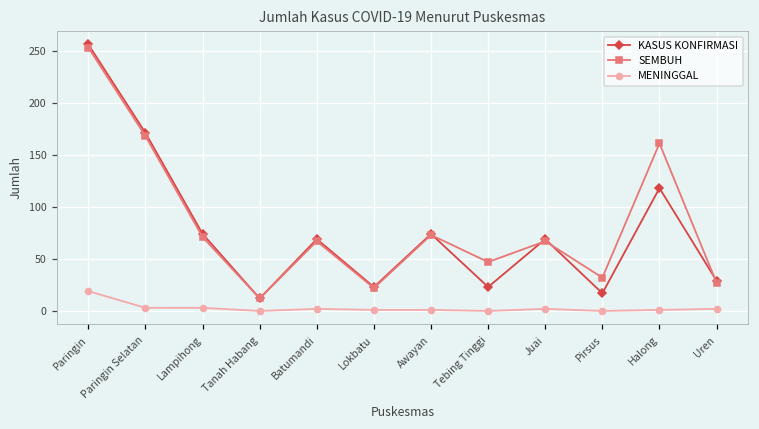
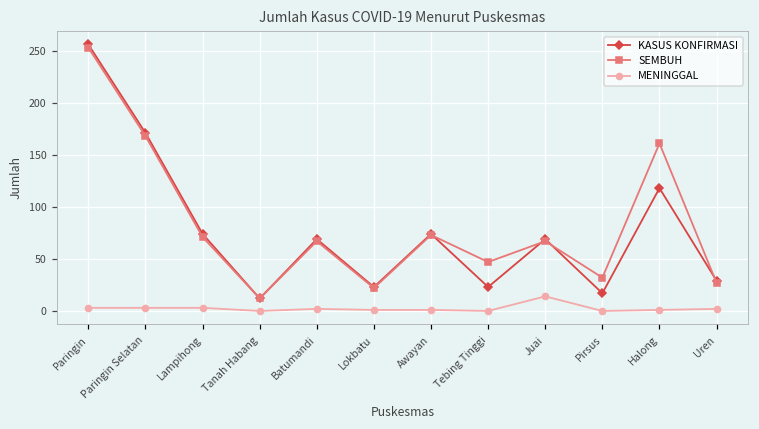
MENINGGAL, Paringin: 20 -> 0
MENINGGAL, Juai: 0 -> 10
